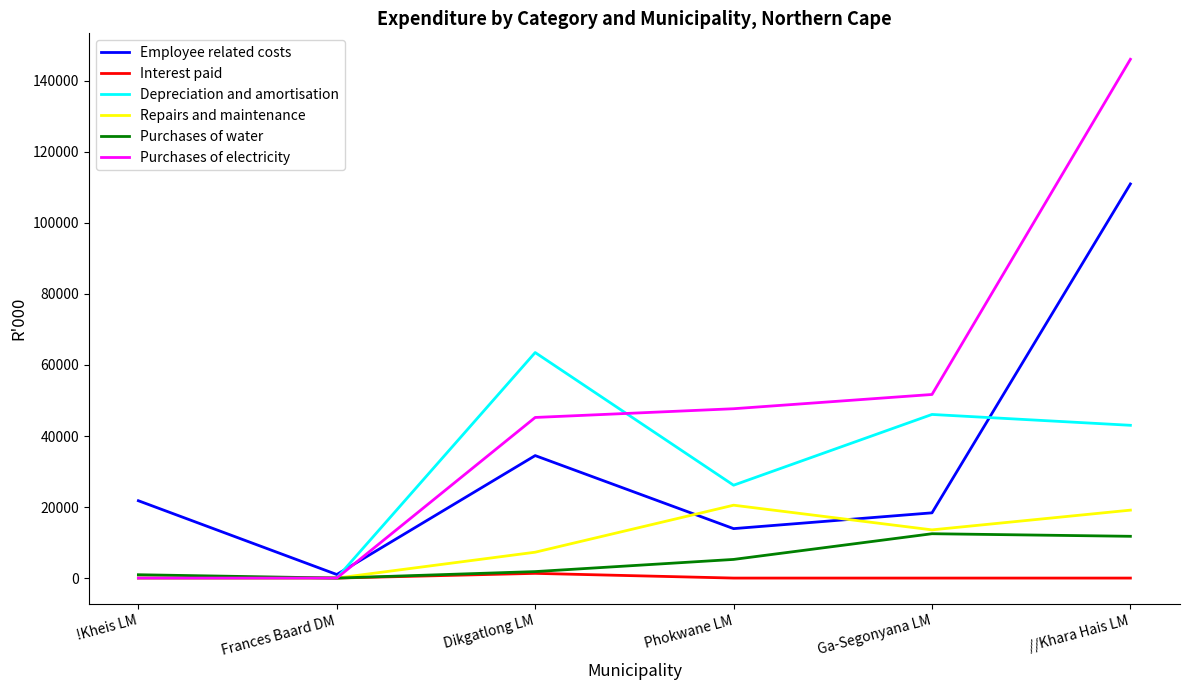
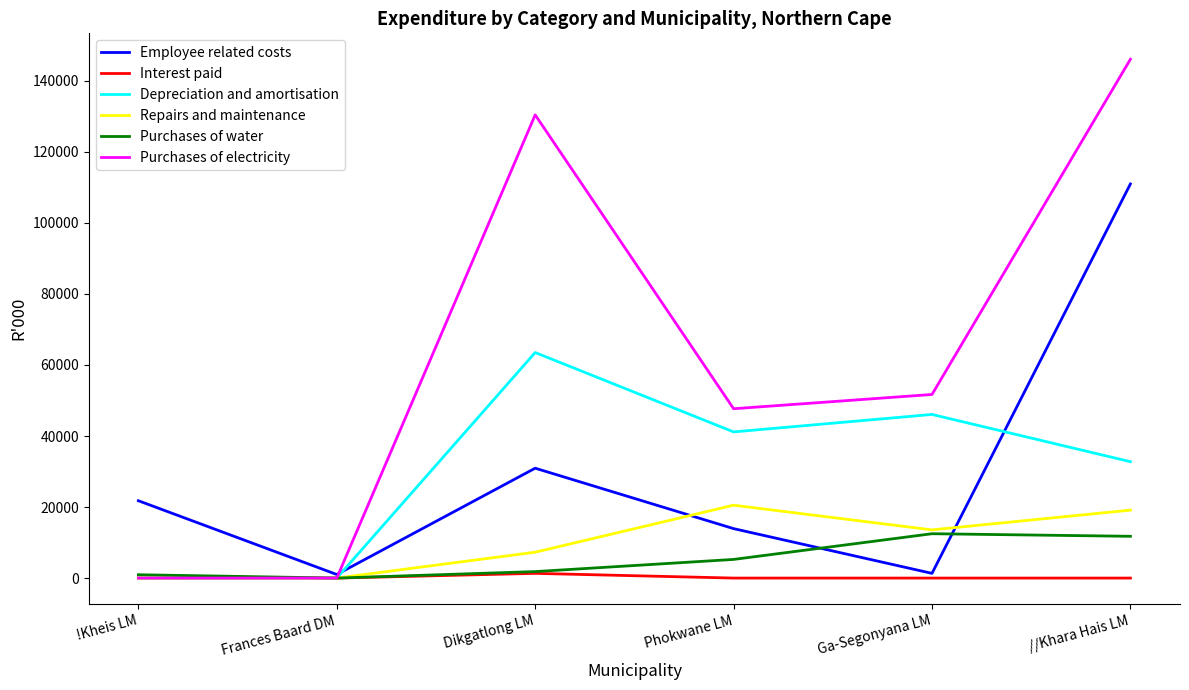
Employee related costs, Dikgatlong LM: 34000 -> 31000
Purchases of electricity, Dikgatlong LM: 45000 -> 130000
Depreciation and amortisation, Phokwane LM: 26000 -> 41000
Employee related costs, Ga-Segonyana LM: 18000 -> 1000
Depreciation and amortisation, //Khara Hais LM: 43000 -> 33000
